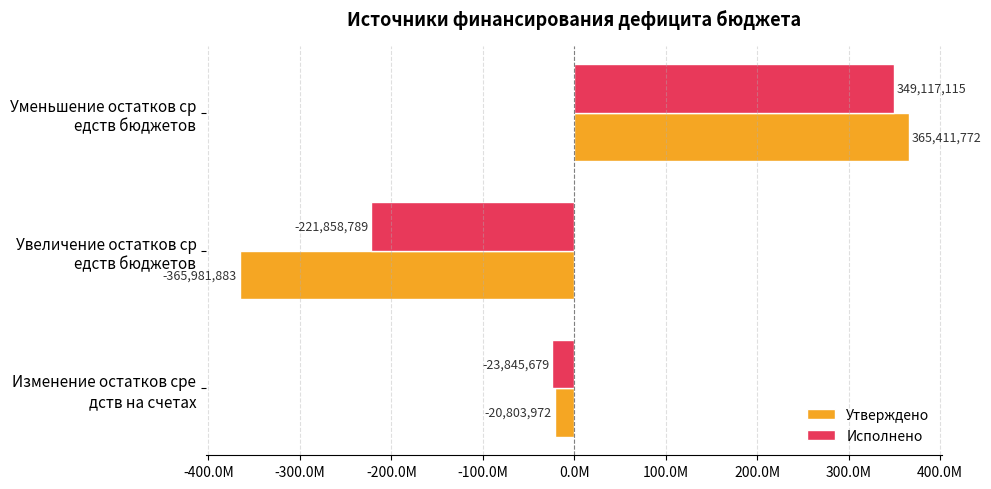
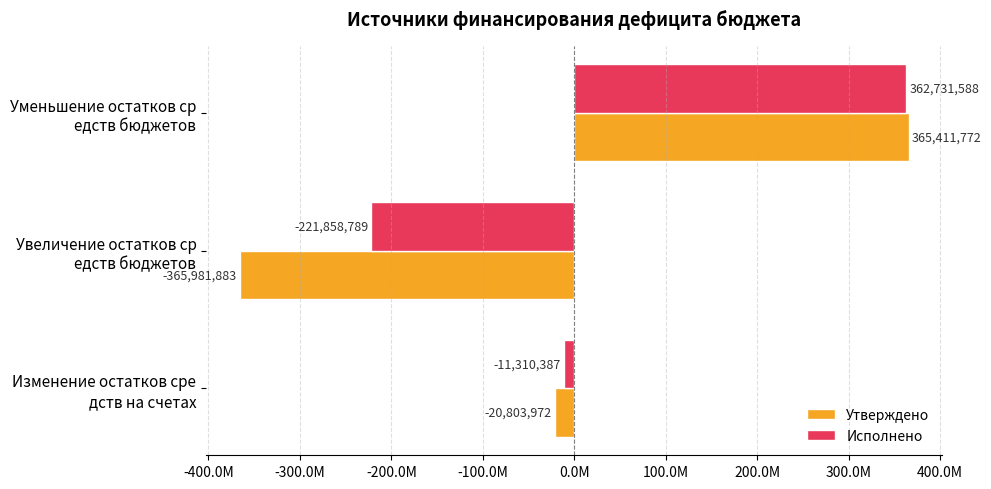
Исполнено, Уменьшение остатков ср едств бюджетов: 349,117,115 -> 362,731,588
Исполнено, Изменение остатков сре дств на счетах: -23,845,679 -> -11,310,387
